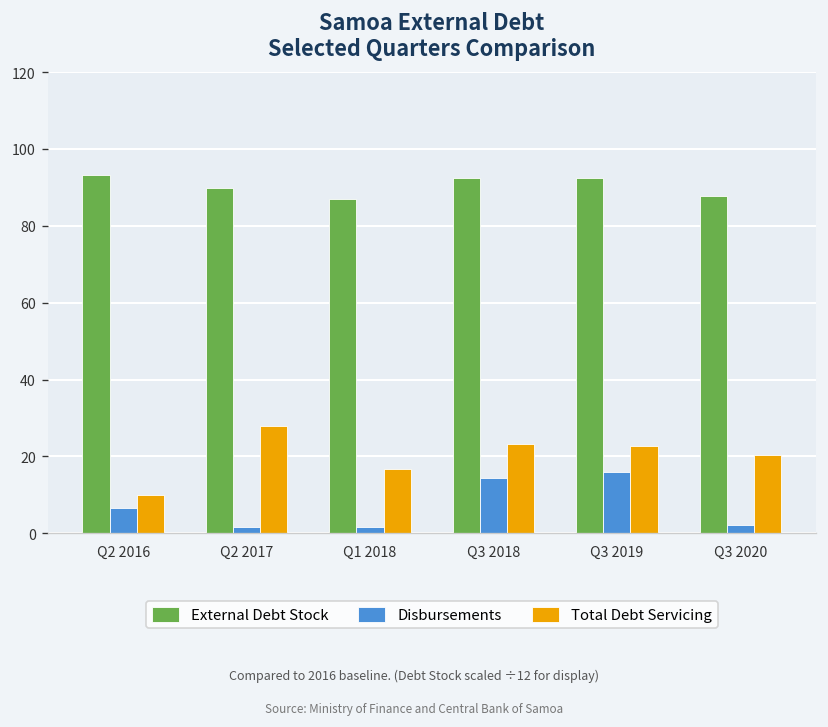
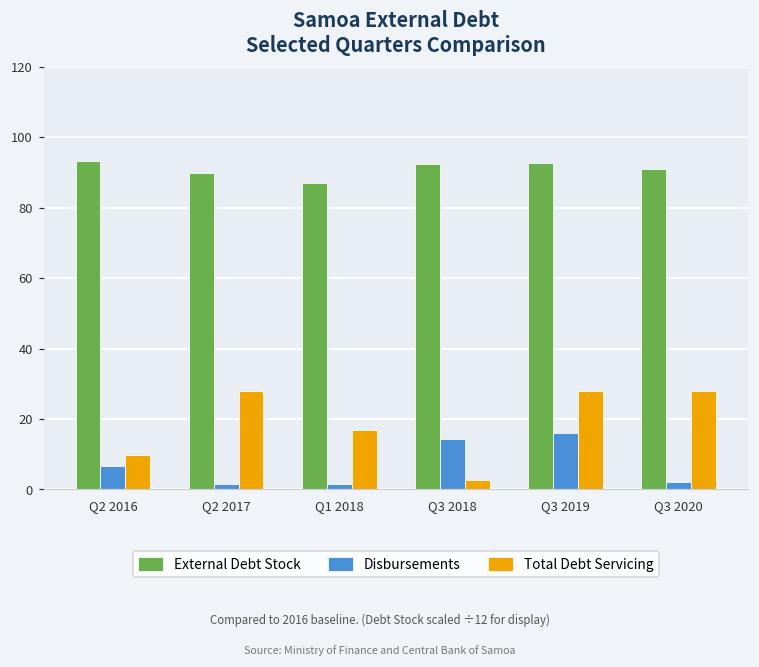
Total Debt Servicing, Q3 2018: 23 -> 3
Total Debt Servicing, Q3 2019: 23 -> 28
External Debt Stock, Q3 2020: 88 -> 91
Total Debt Servicing, Q3 2020: 20 -> 28
